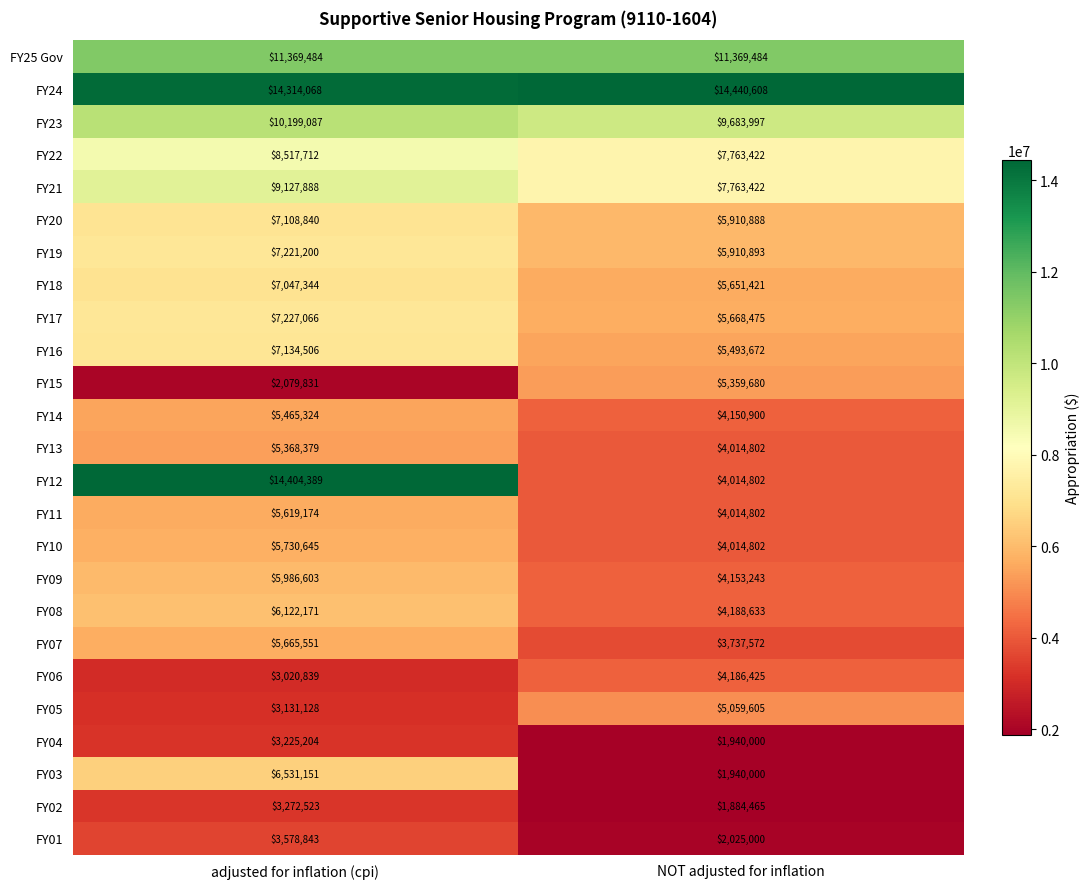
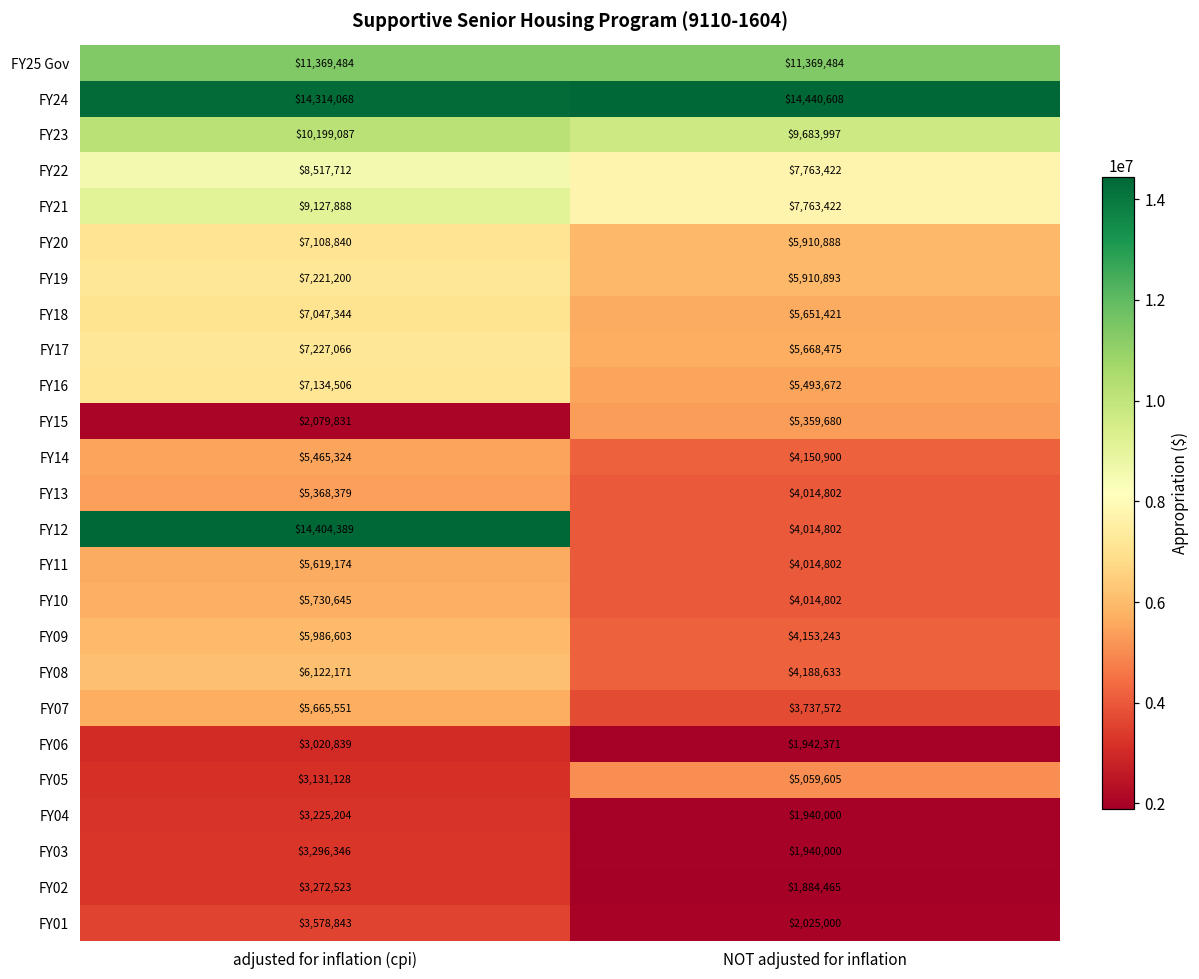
FY06, NOT adjusted for inflation: $4,186,425 -> $1,942,371
FY03, adjusted for inflation (cpi): $6,531,151 -> $3,296,346
